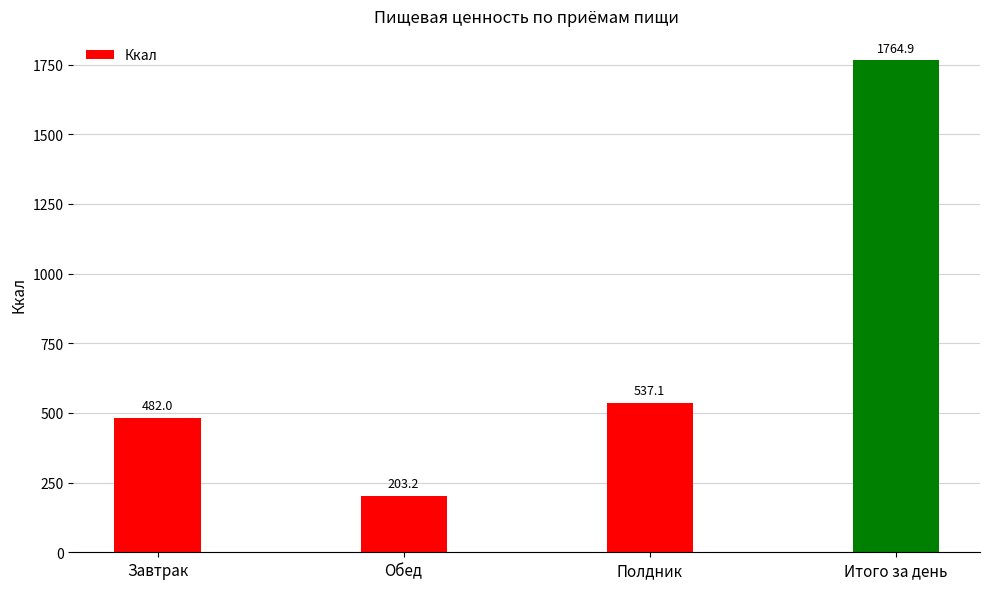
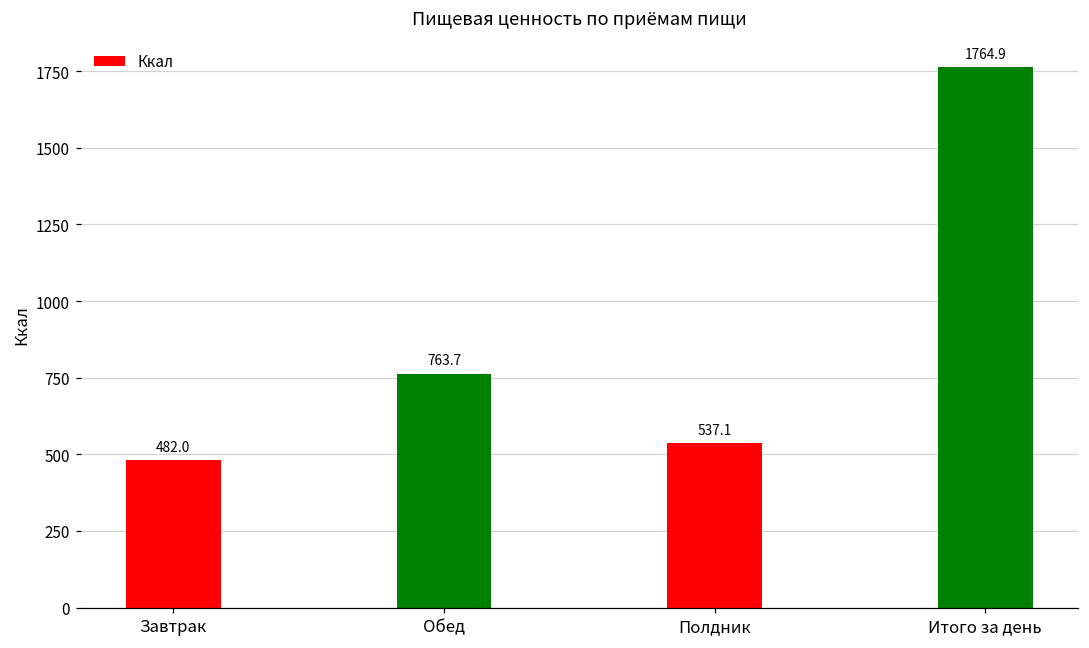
Обед: 203.2 -> 763.7
